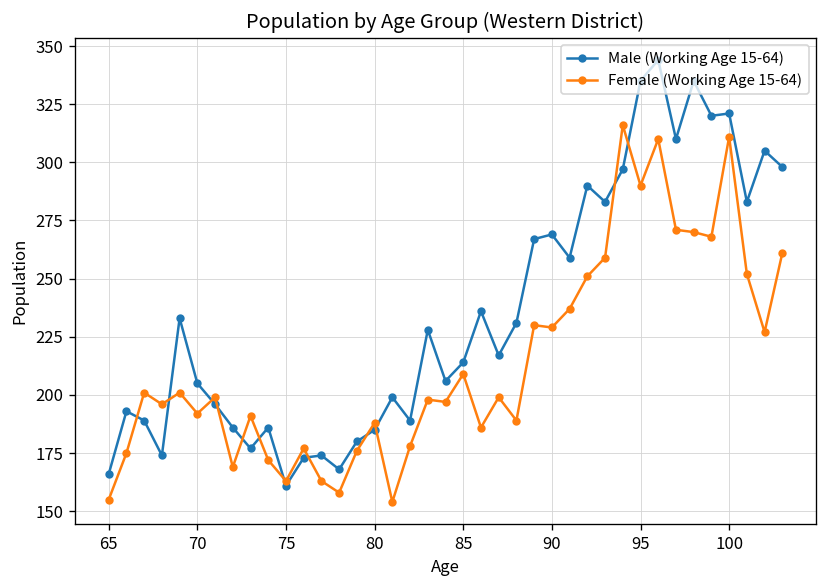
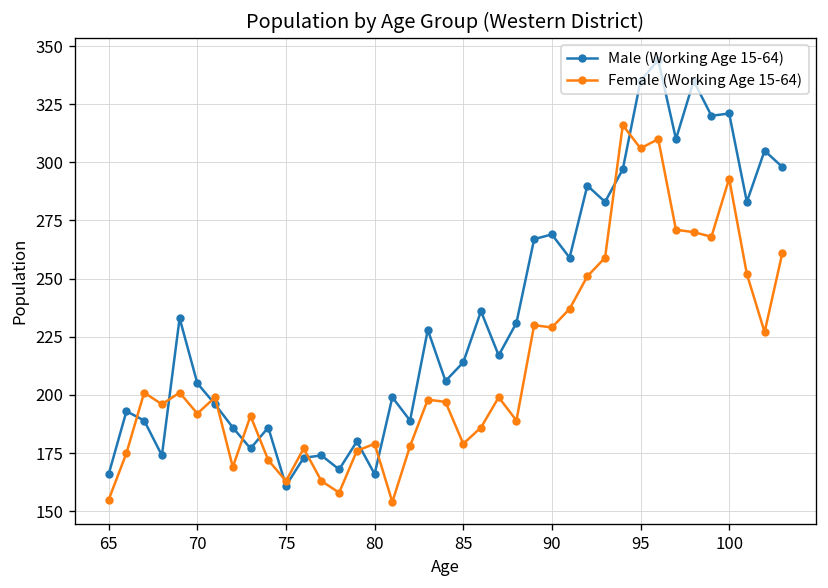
Male (Working Age 15-64), 80: 185 -> 166
Female (Working Age 15-64), 80: 188 -> 179
Female (Working Age 15-64), 85: 209 -> 179
Female (Working Age 15-64), 95: 290 -> 306
Female (Working Age 15-64), 100: 311 -> 293
